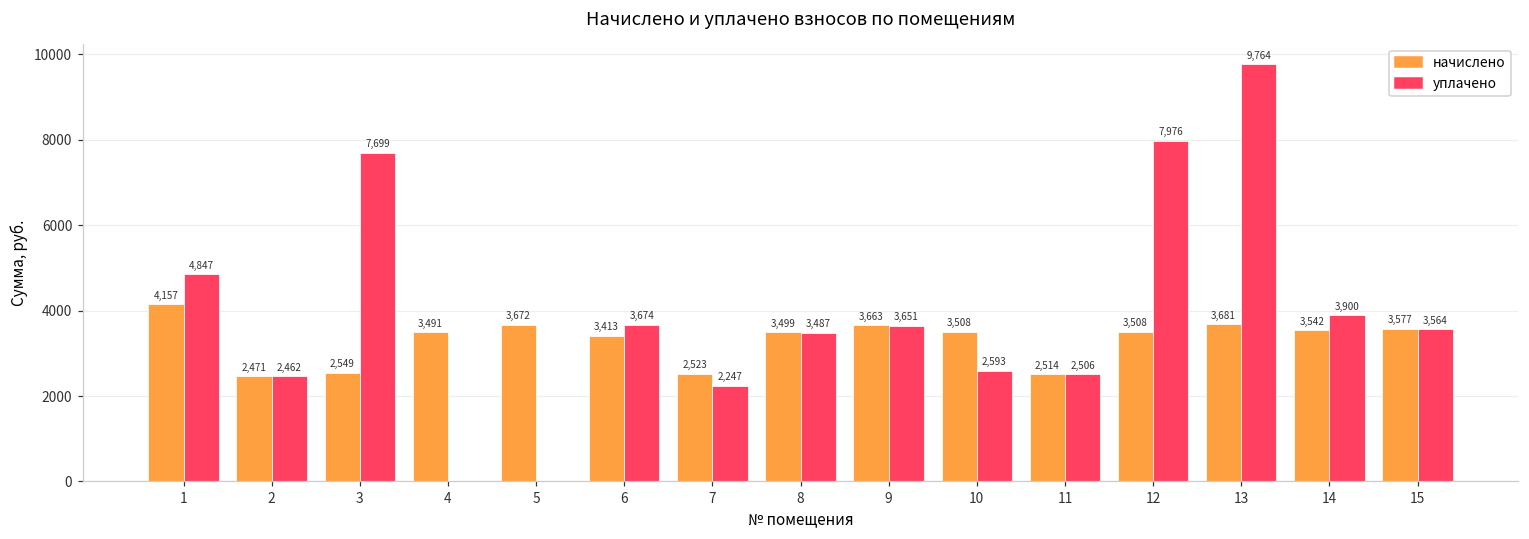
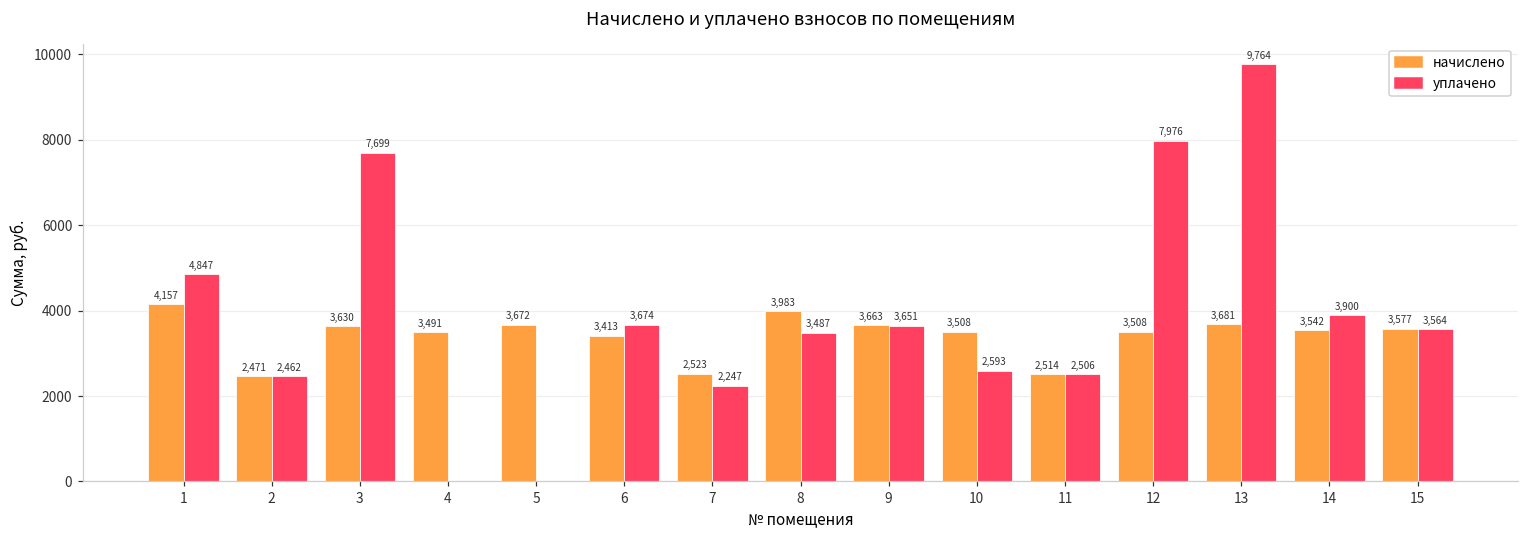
начислено, 3: 2,549 -> 3,630
начислено, 8: 3,499 -> 3,983
